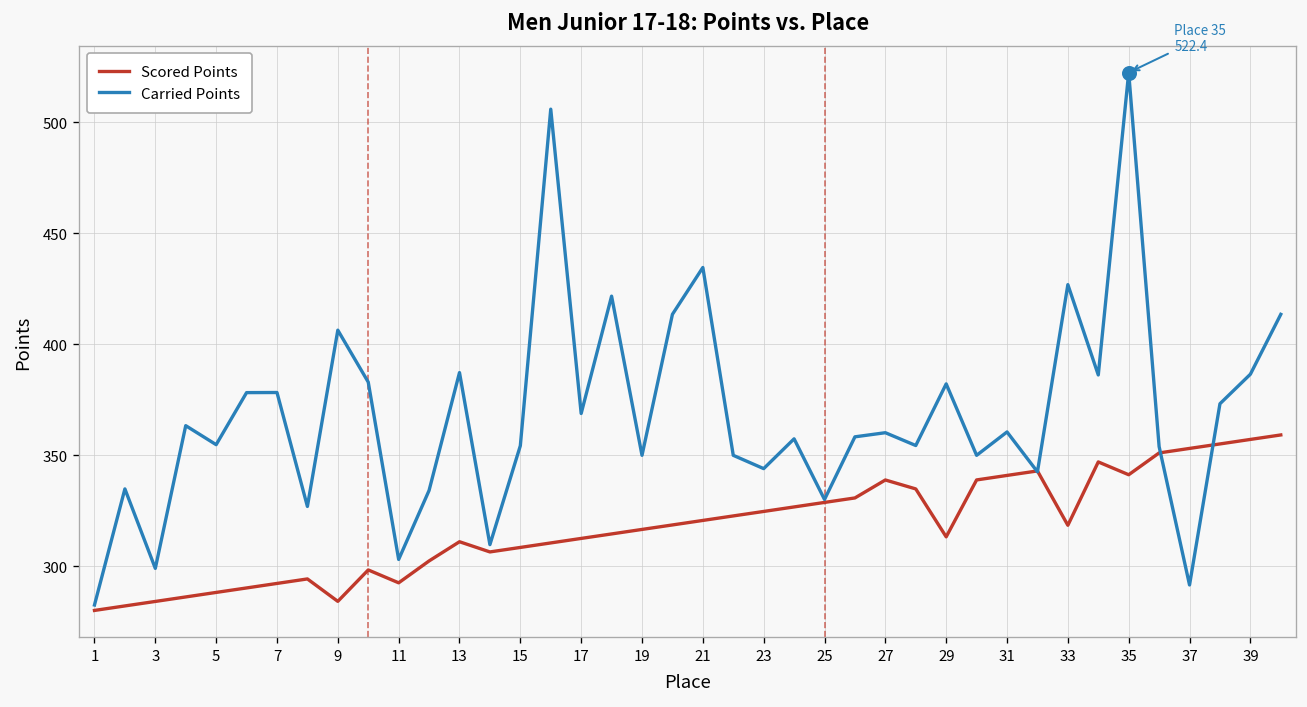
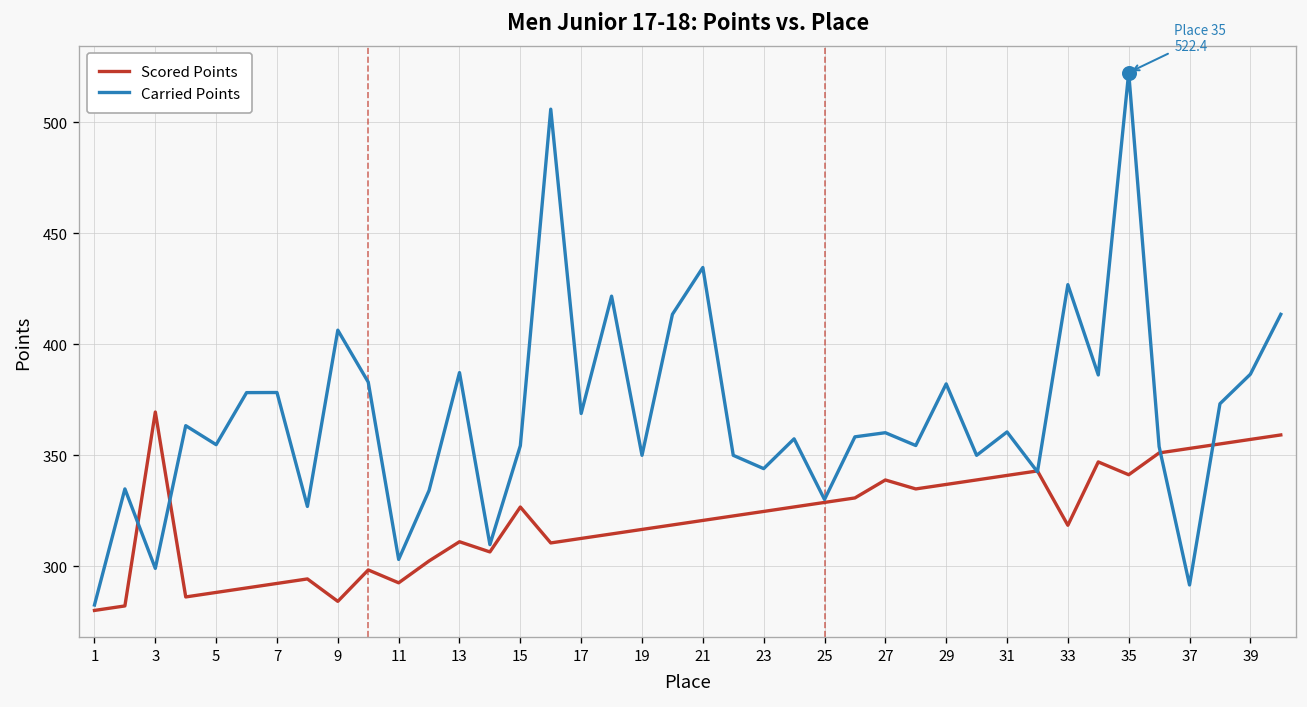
Scored Points, 3: 284 -> 370
Scored Points, 15: 309 -> 327
Scored Points, 29: 313 -> 337
